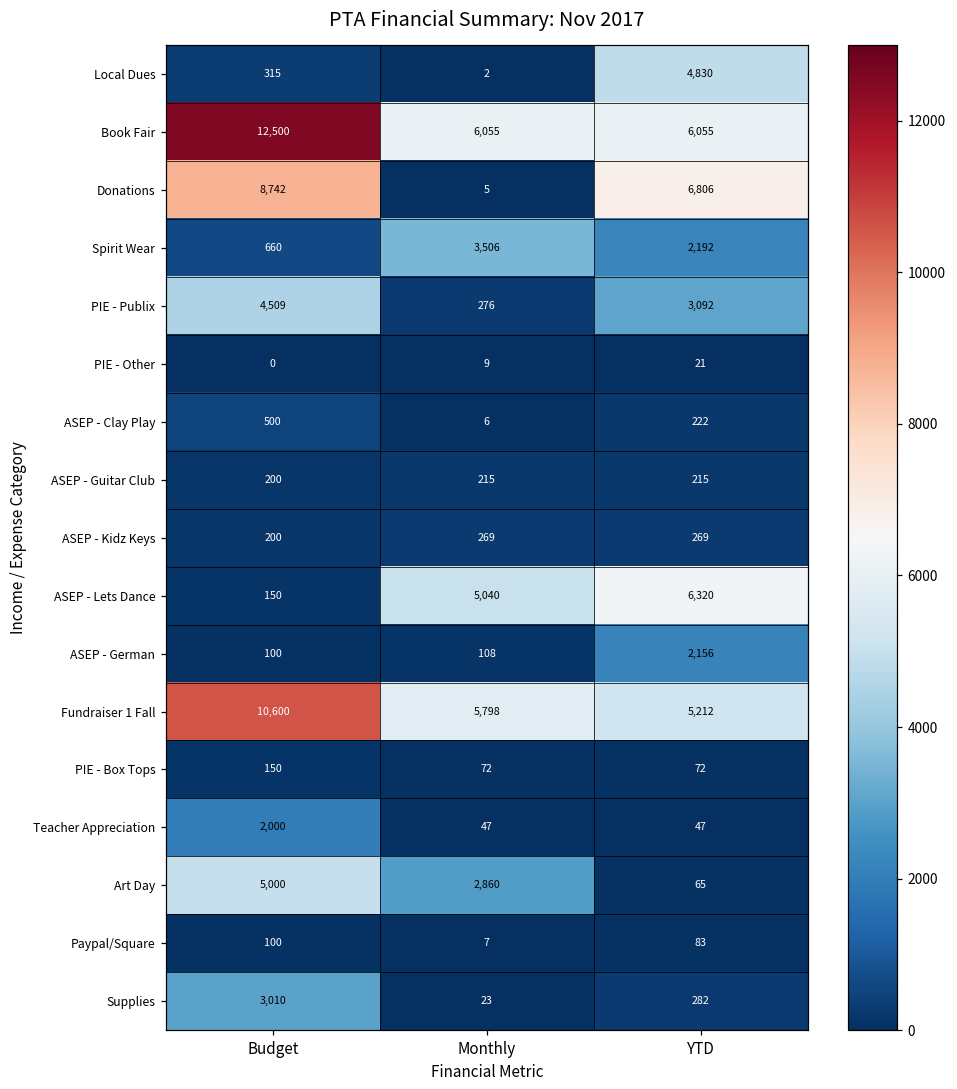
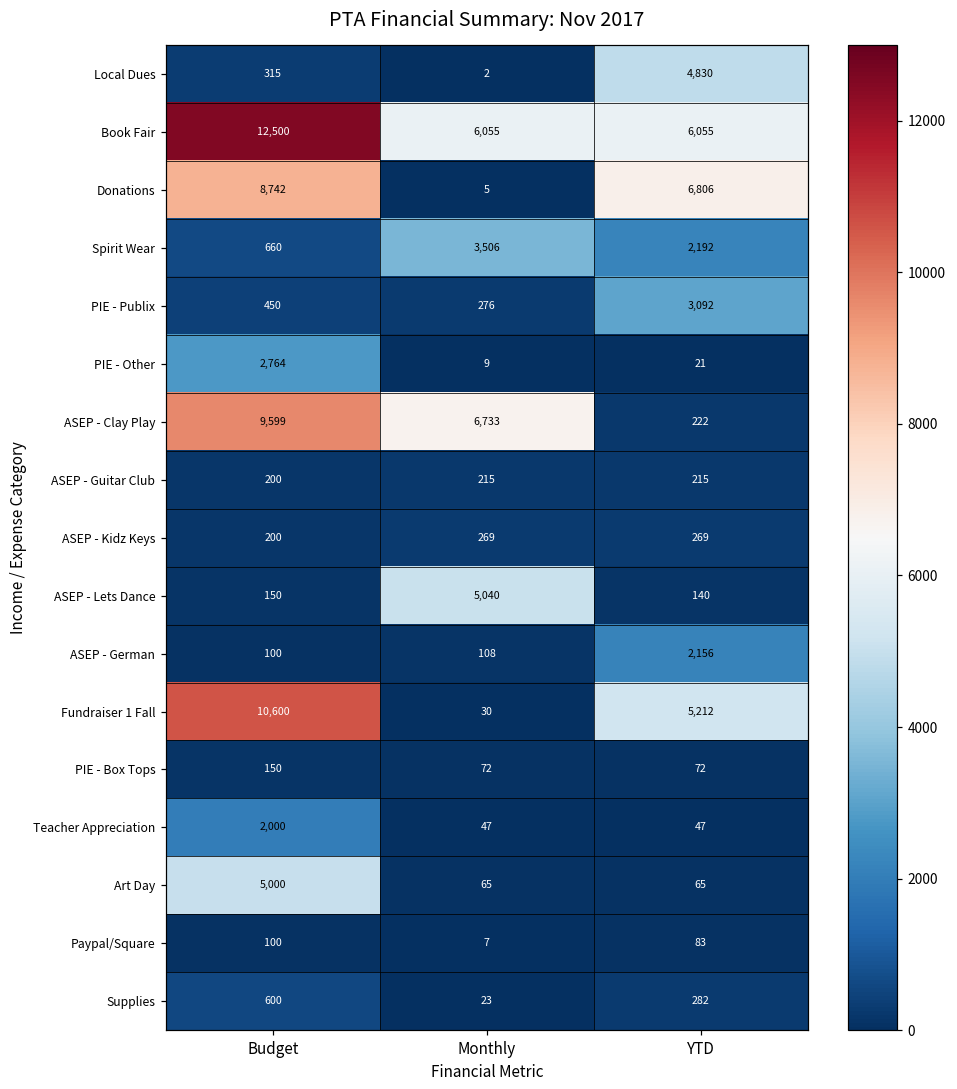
PIE - Publix, Budget: 4,509 -> 450
PIE - Other, Budget: 0 -> 2,764
ASEP - Clay Play, Budget: 500 -> 9,599
ASEP - Clay Play, Monthly: 6 -> 6,733
ASEP - Lets Dance, YTD: 6,320 -> 140
Fundraiser 1 Fall, Monthly: 5,798 -> 30
Art Day, Monthly: 2,860 -> 65
Supplies, Budget: 3,010 -> 600
